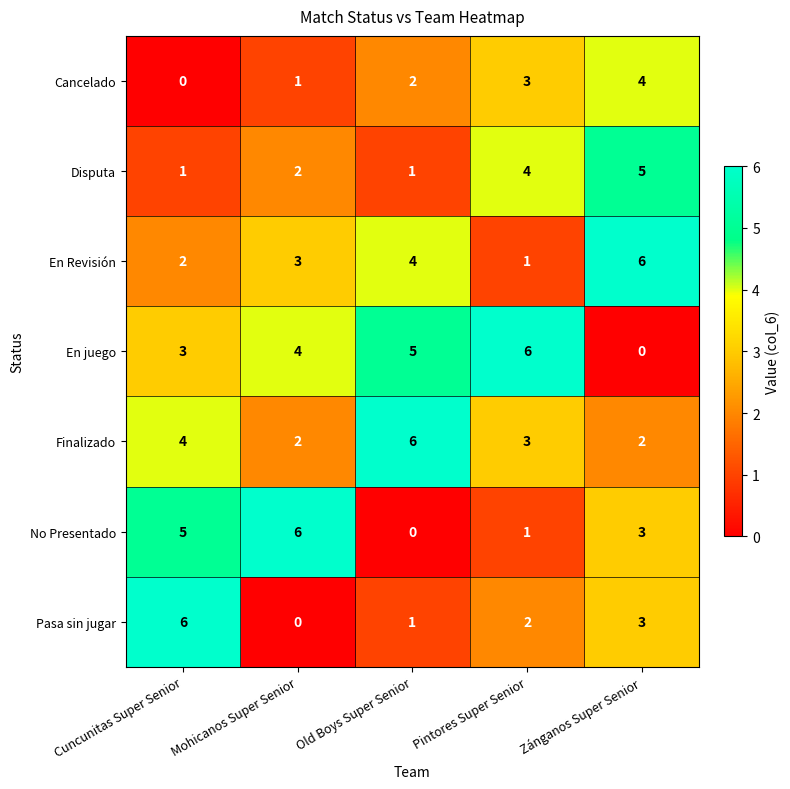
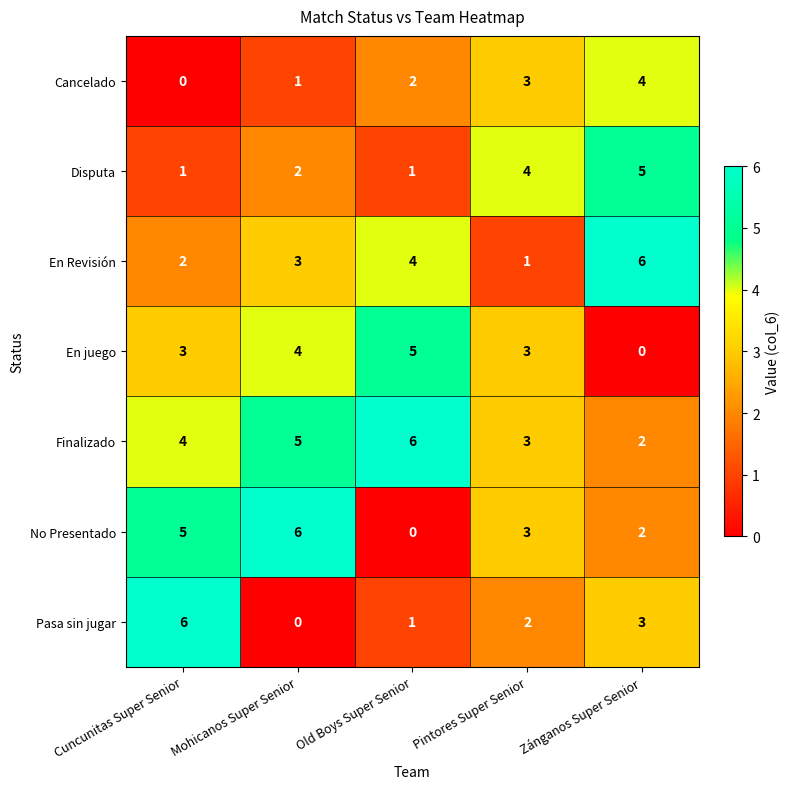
En juego, Pintores Super Senior: 6 -> 3
Finalizado, Mohicanos Super Senior: 2 -> 5
No Presentado, Pintores Super Senior: 1 -> 3
No Presentado, Zánganos Super Senior: 3 -> 2
